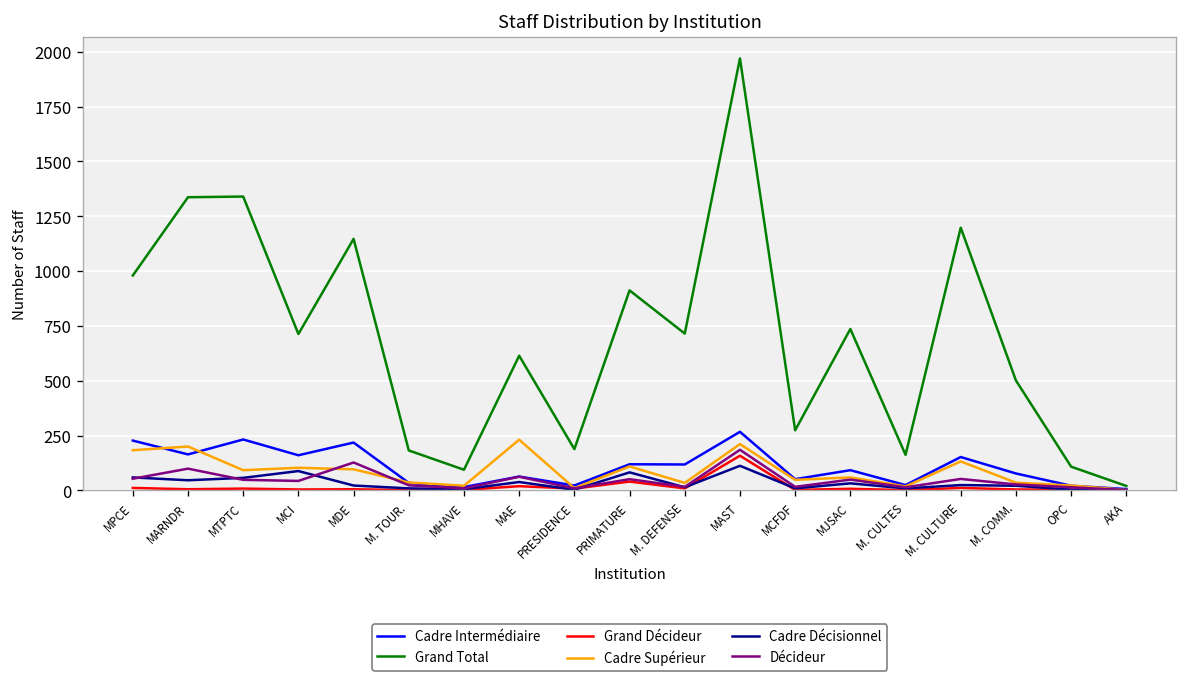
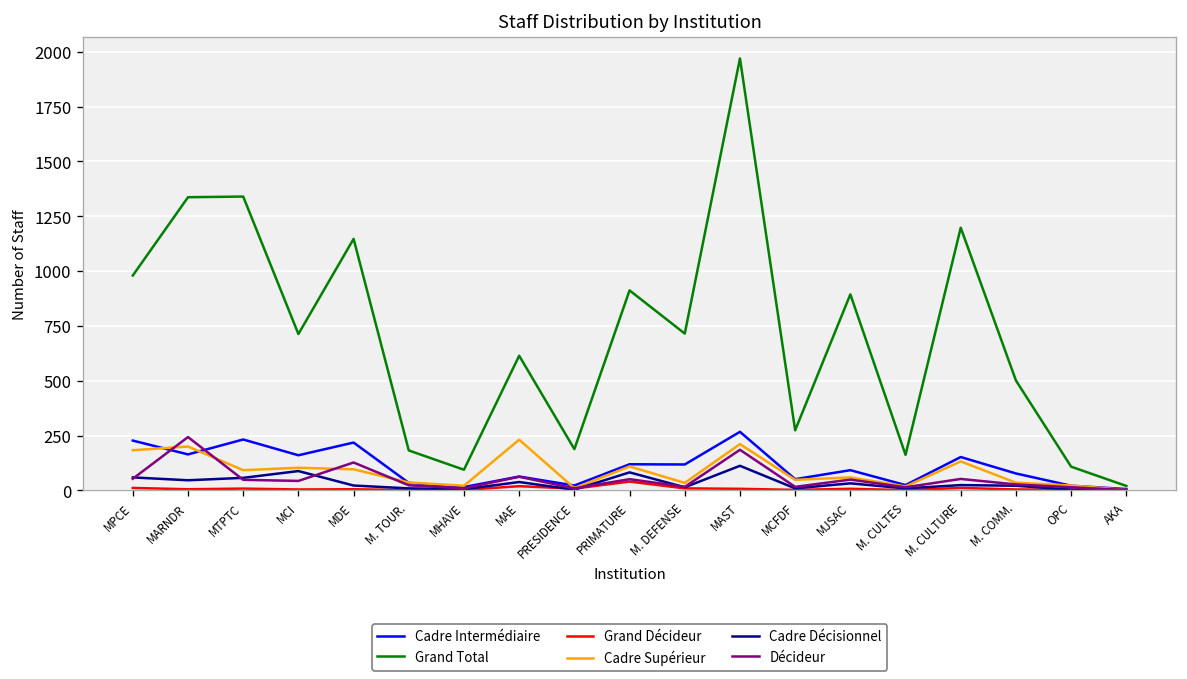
Décideur, MARNDR: 100 -> 240
Grand Décideur, MAST: 160 -> 10
Grand Total, MJSAC: 740 -> 890
